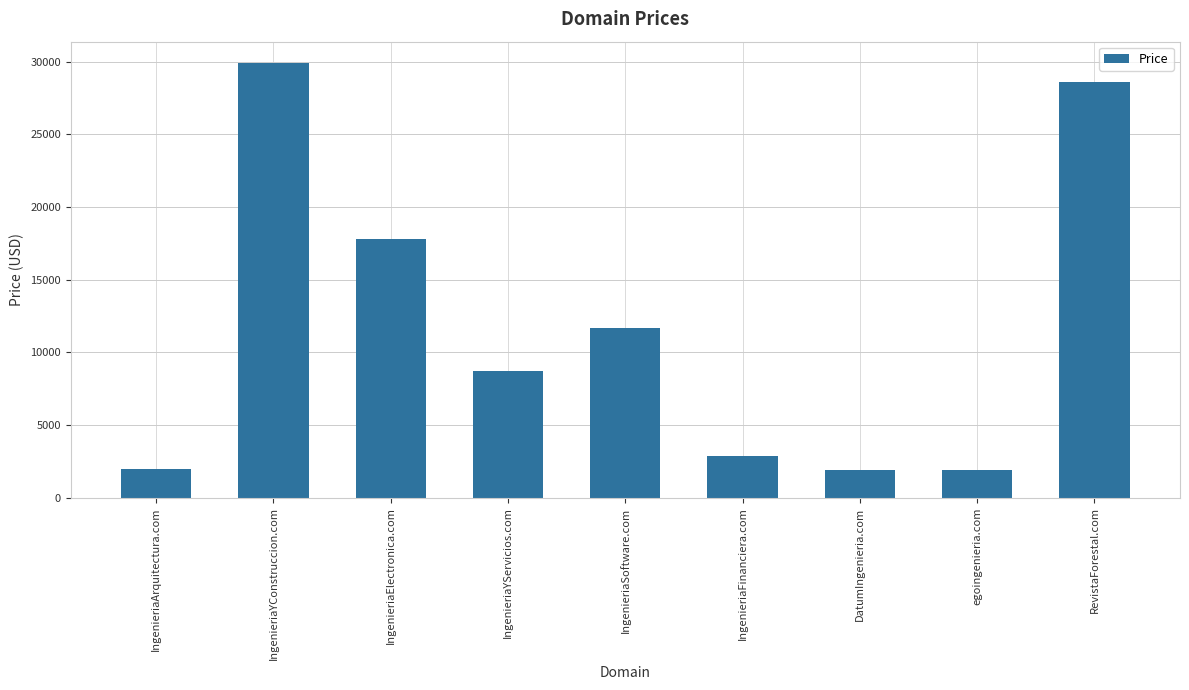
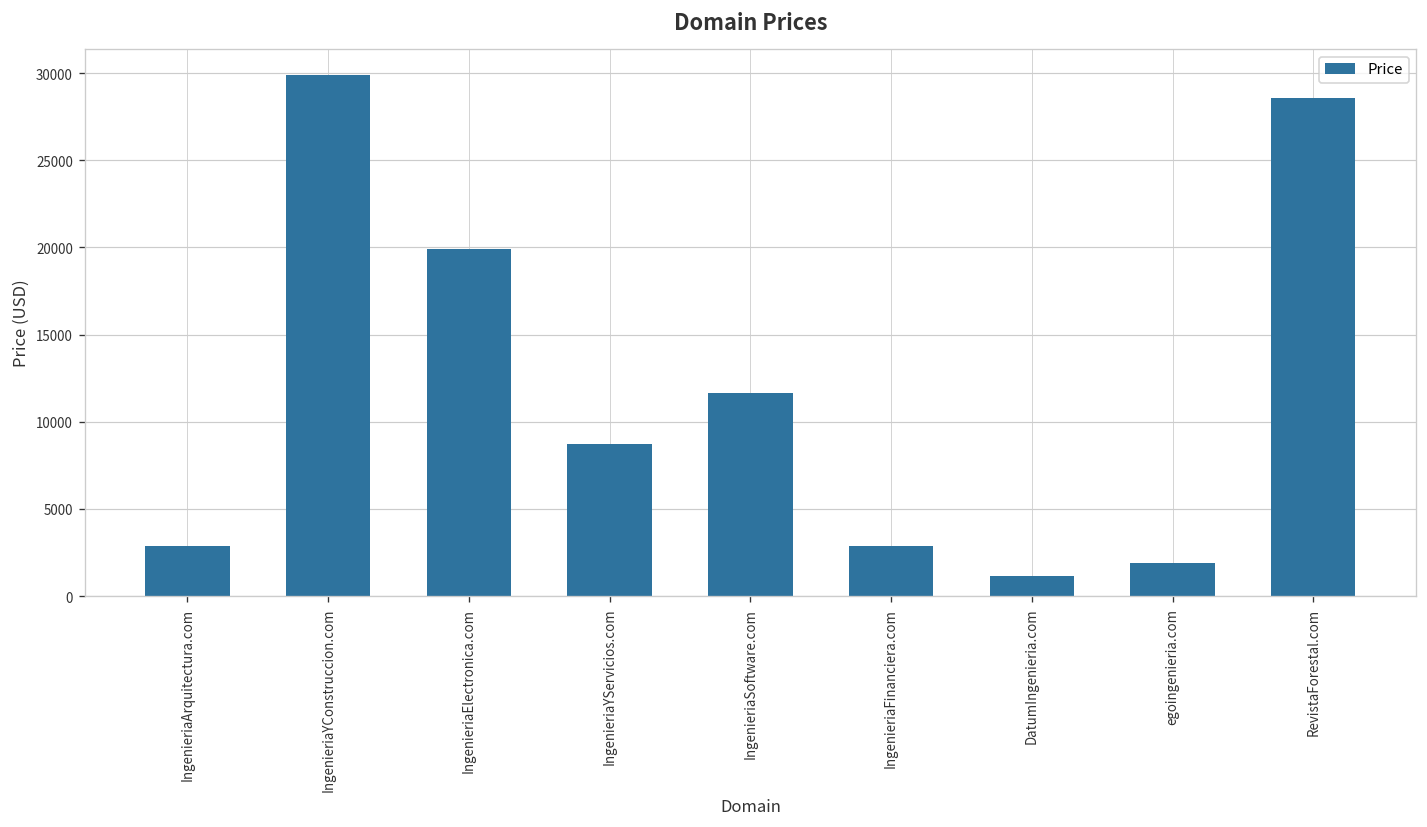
IngenieriaArquitectura.com: 2000 -> 2900
IngenieriaElectronica.com: 17800 -> 19900
DatumIngenieria.com: 1900 -> 1200
